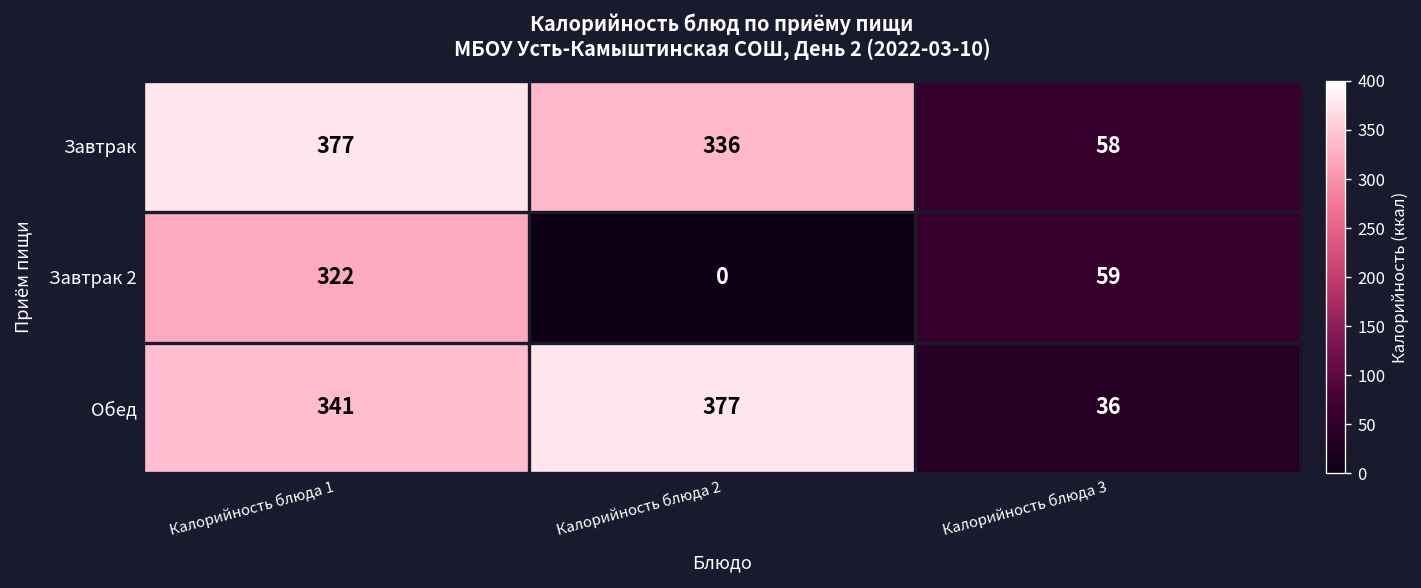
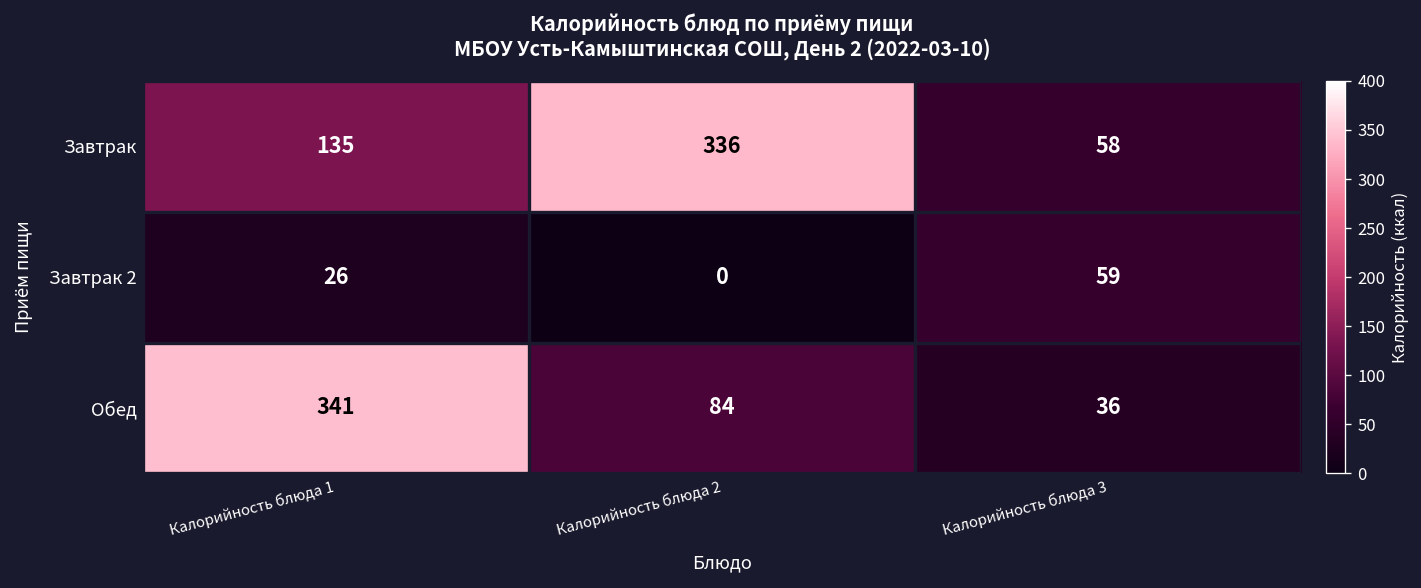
Завтрак, Калорийность блюда 1: 377 -> 135
Завтрак 2, Калорийность блюда 1: 322 -> 26
Обед, Калорийность блюда 2: 377 -> 84
